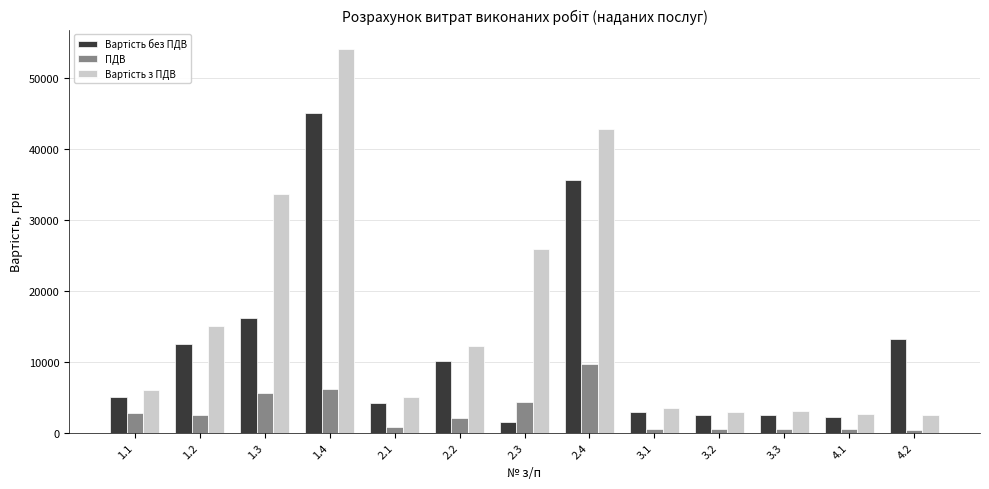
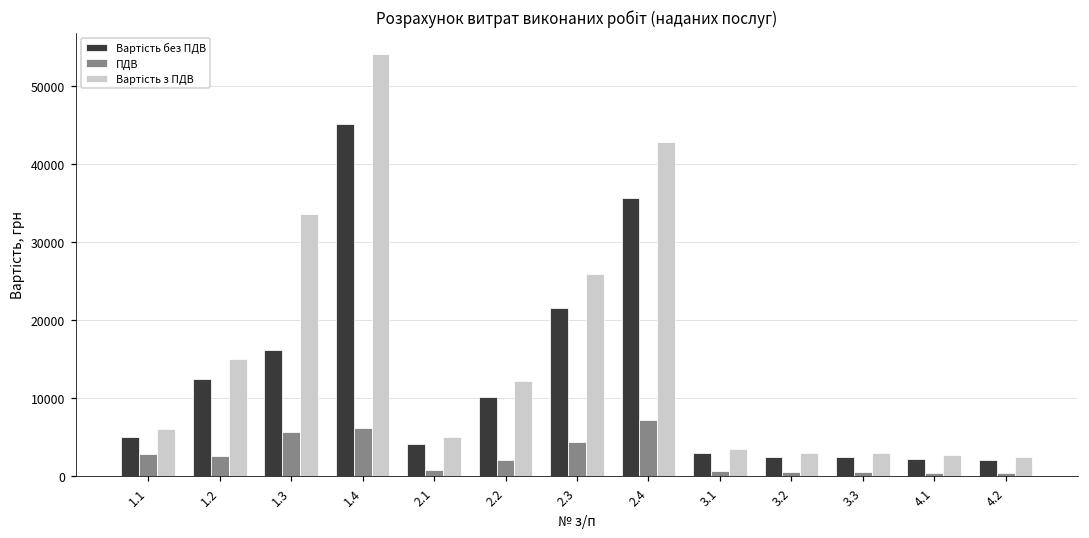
Вартість без ПДВ, 2.3: 1000 -> 22000
ПДВ, 2.4: 10000 -> 7000
Вартість без ПДВ, 4.2: 13000 -> 2000
